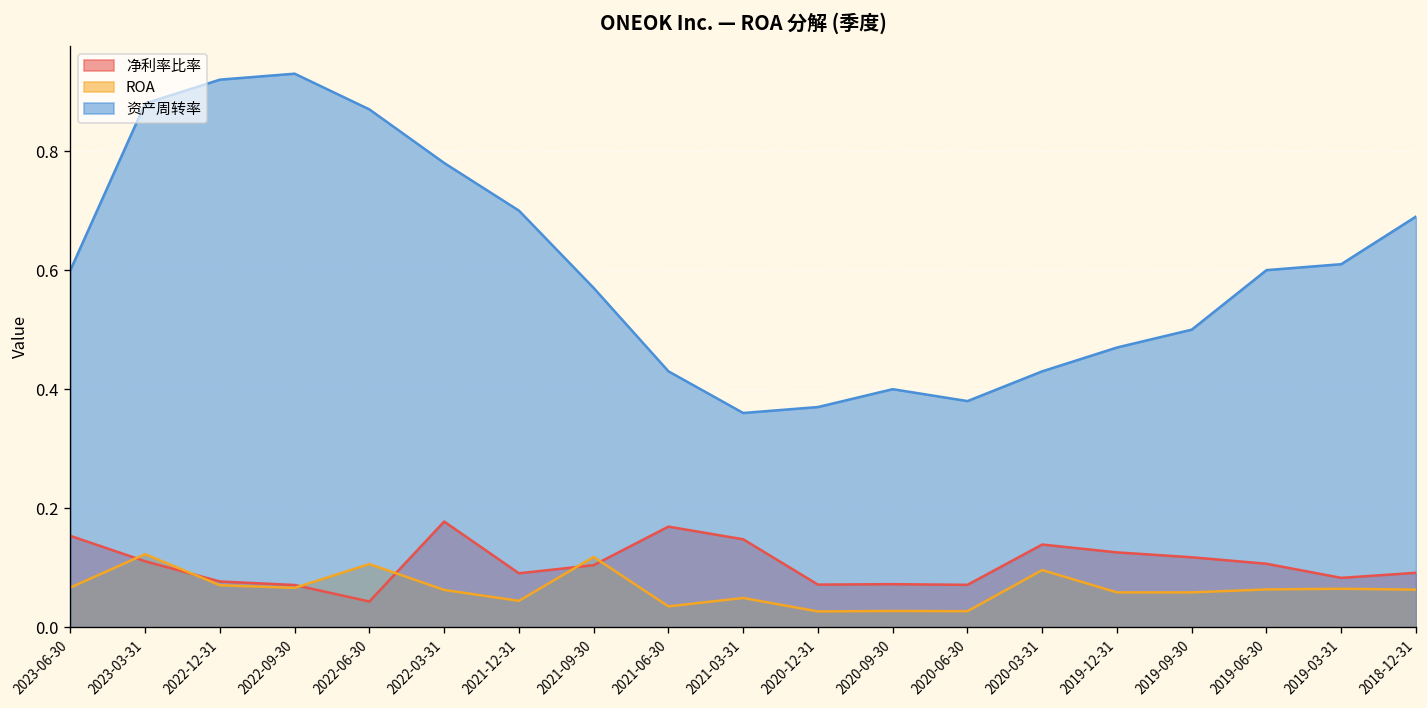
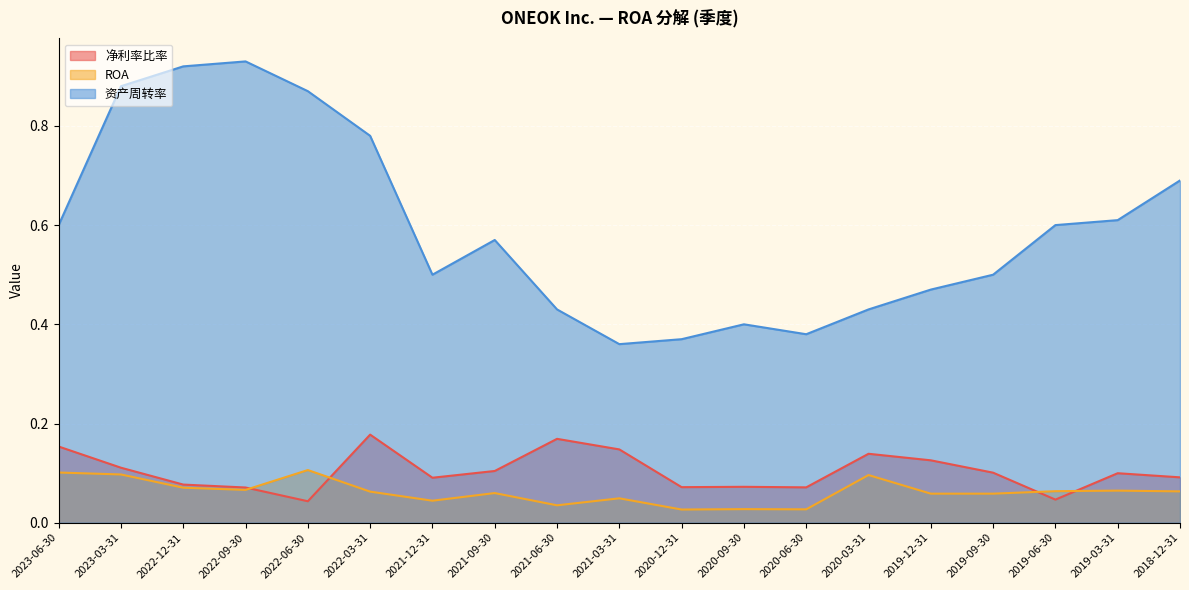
ROA, 2023-06-30: 0.07 -> 0.10
ROA, 2023-03-31: 0.12 -> 0.10
资产周转率, 2021-12-31: 0.7 -> 0.5
ROA, 2021-09-30: 0.12 -> 0.06
净利率比率, 2019-09-30: 0.12 -> 0.10
净利率比率, 2019-06-30: 0.11 -> 0.05
净利率比率, 2019-03-31: 0.08 -> 0.10
